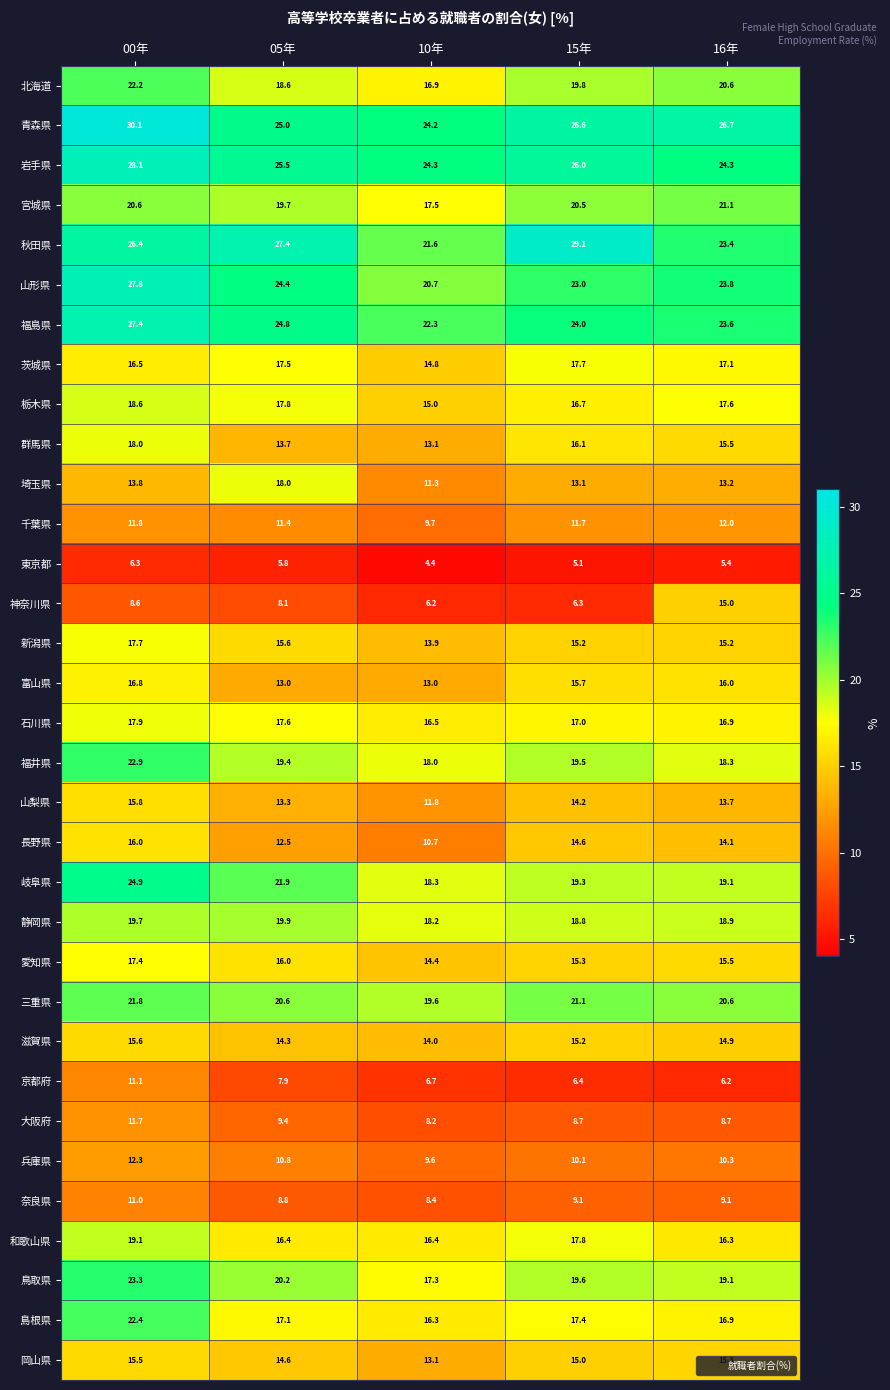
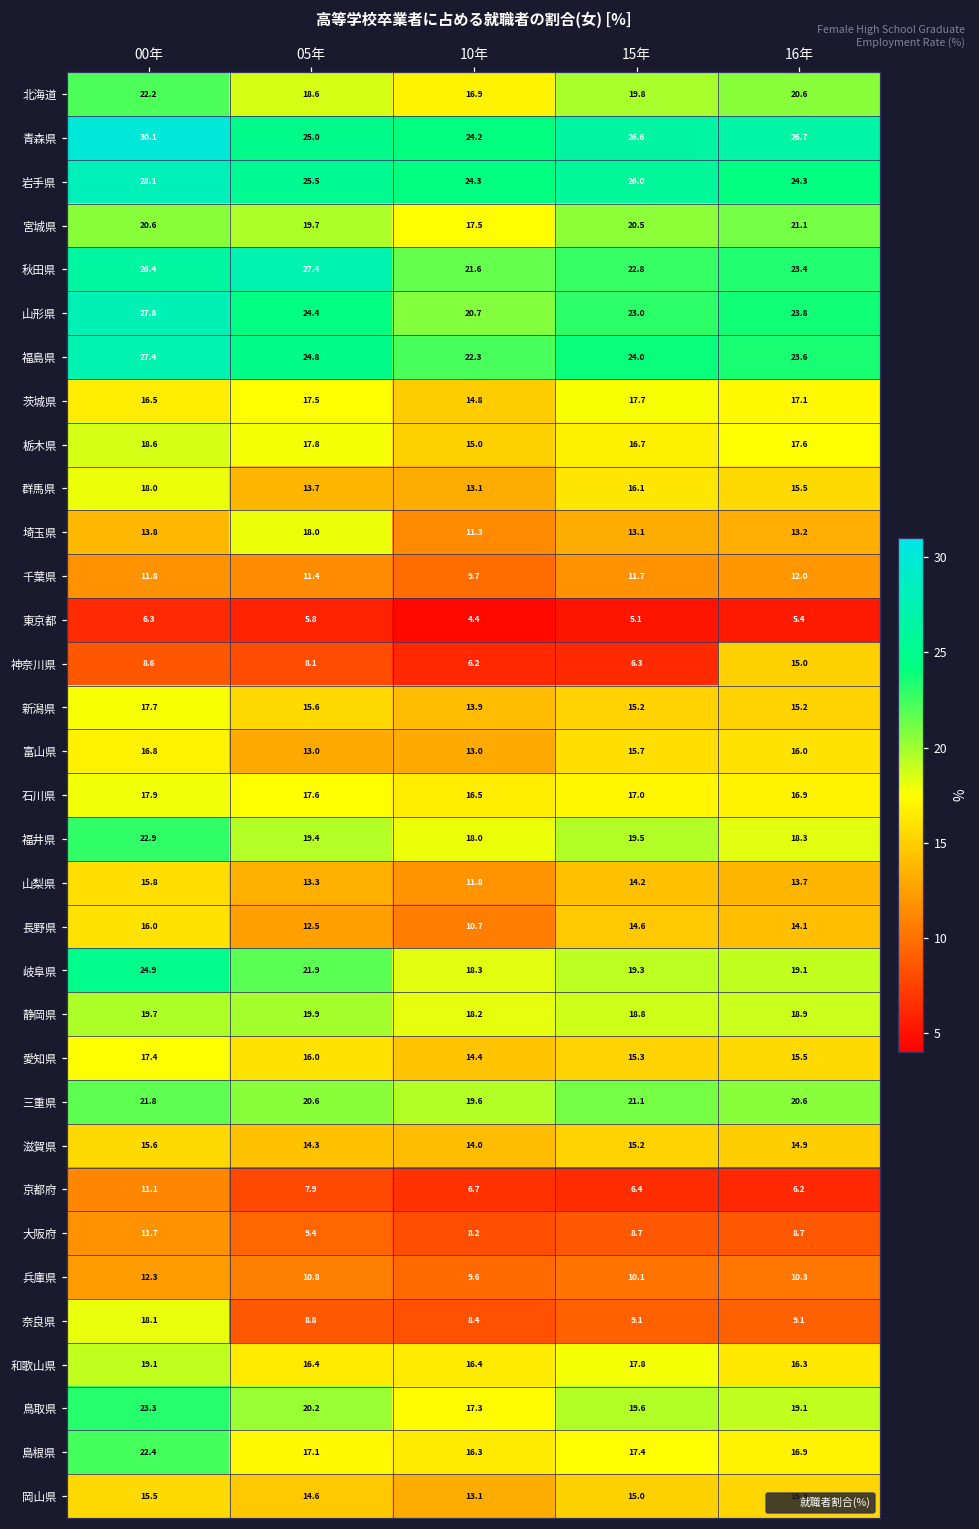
秋田県, 15年: 29.1 -> 22.8
奈良県, 00年: 11.0 -> 18.1
